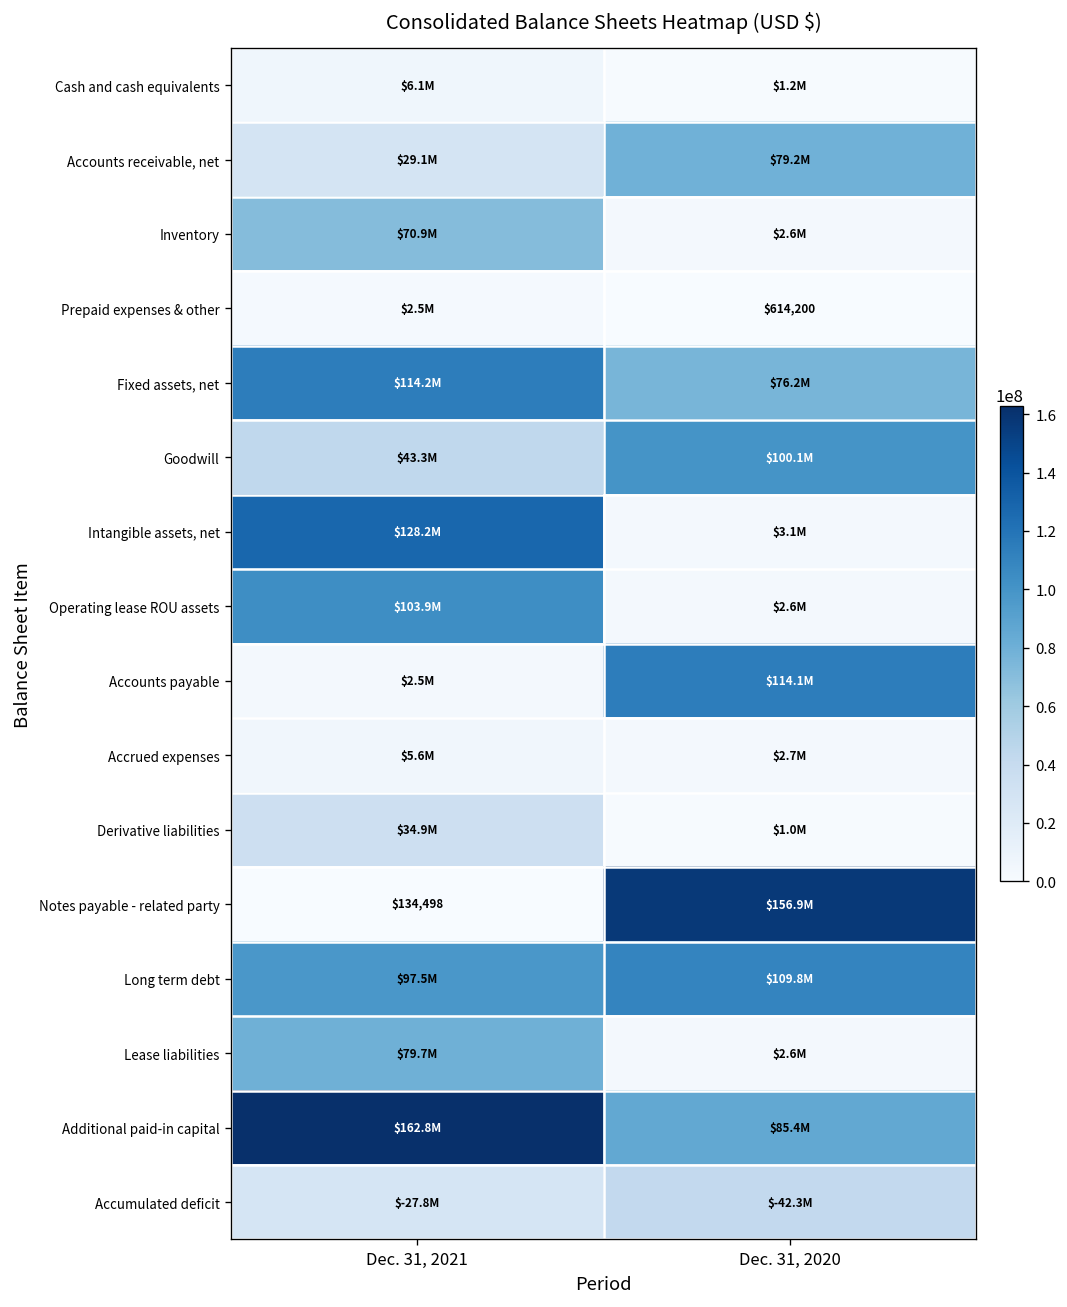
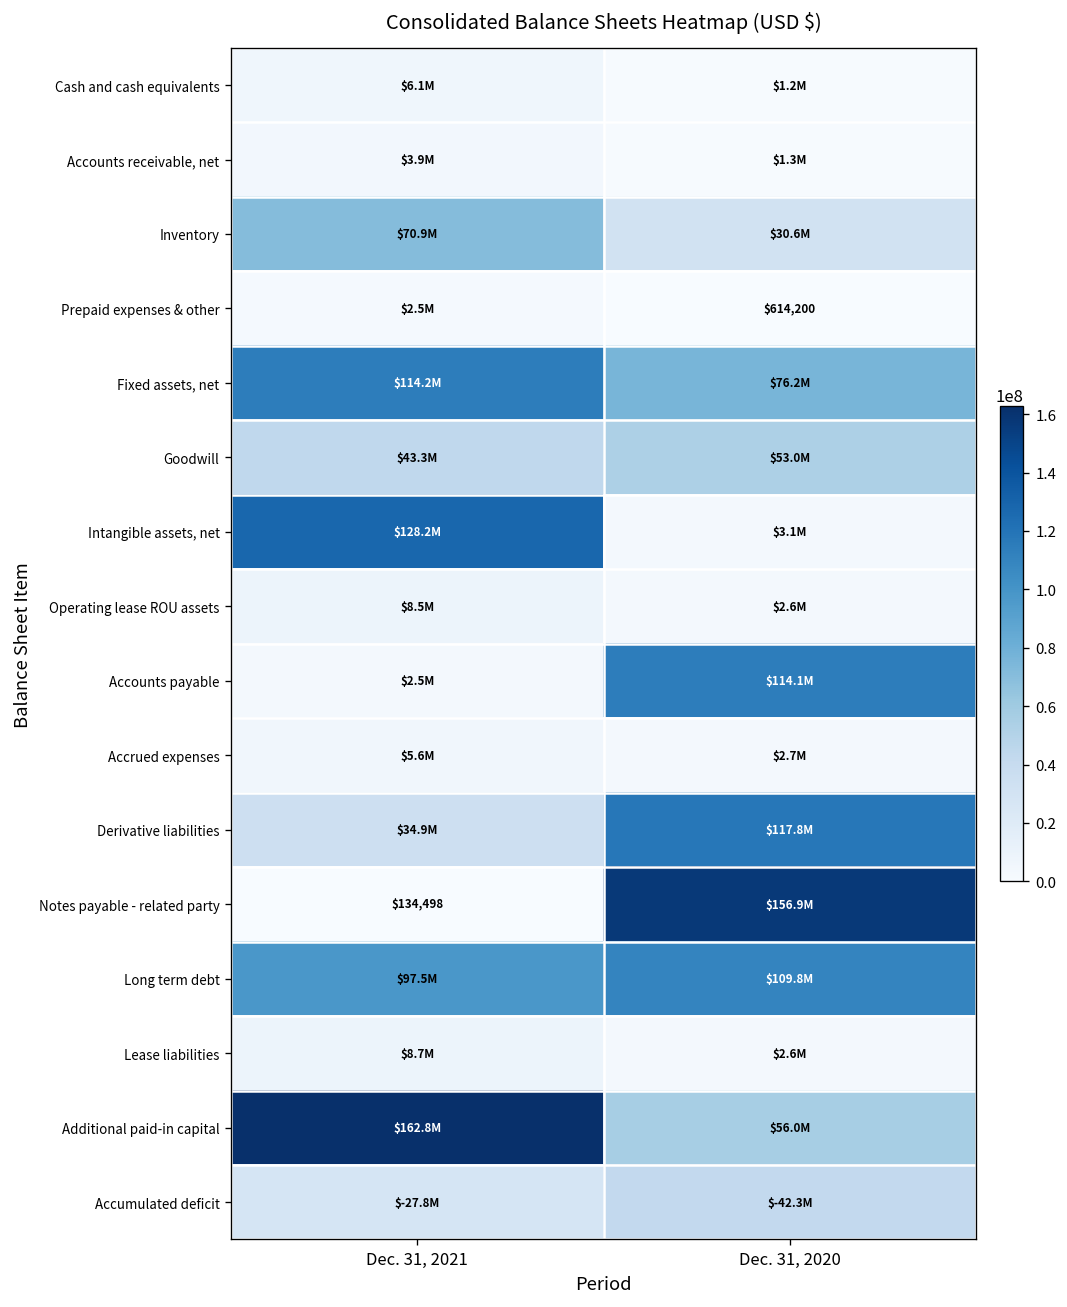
Accounts receivable, net, Dec. 31, 2021: $29.1M -> $3.9M
Accounts receivable, net, Dec. 31, 2020: $79.2M -> $1.3M
Inventory, Dec. 31, 2020: $2.6M -> $30.6M
Goodwill, Dec. 31, 2020: $100.1M -> $53.0M
Operating lease ROU assets, Dec. 31, 2021: $103.9M -> $8.5M
Derivative liabilities, Dec. 31, 2020: $1.0M -> $117.8M
Lease liabilities, Dec. 31, 2021: $79.7M -> $8.7M
Additional paid-in capital, Dec. 31, 2020: $85.4M -> $56.0M
